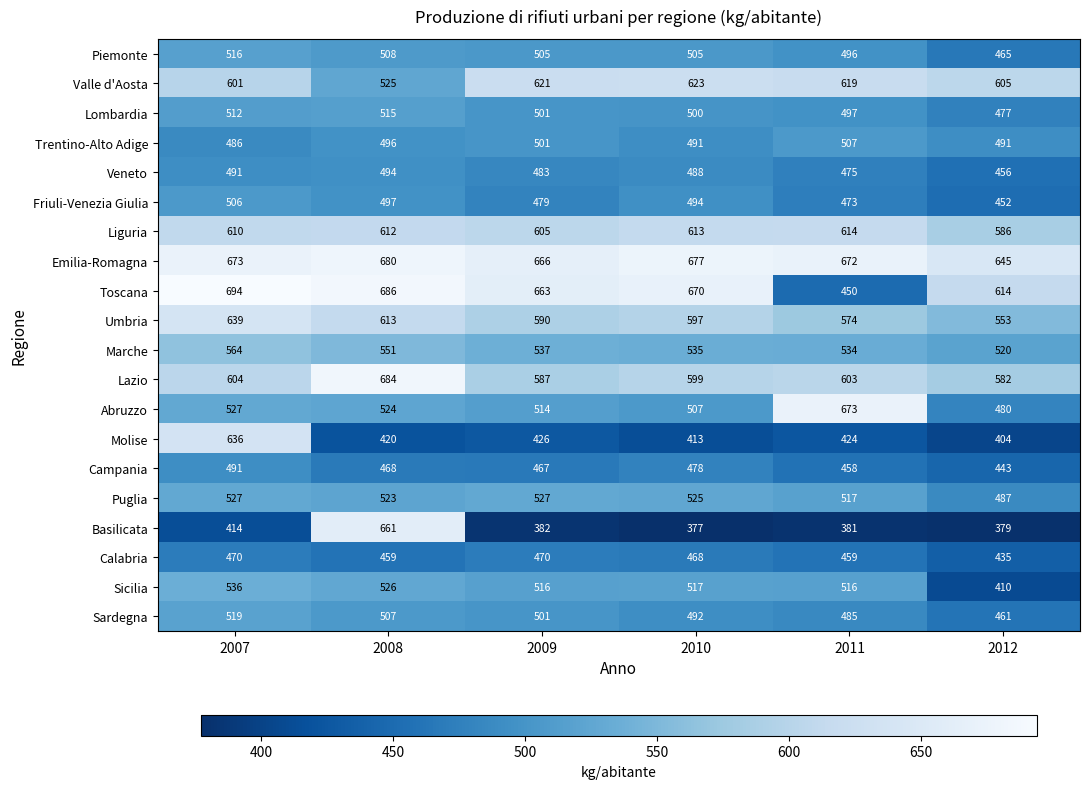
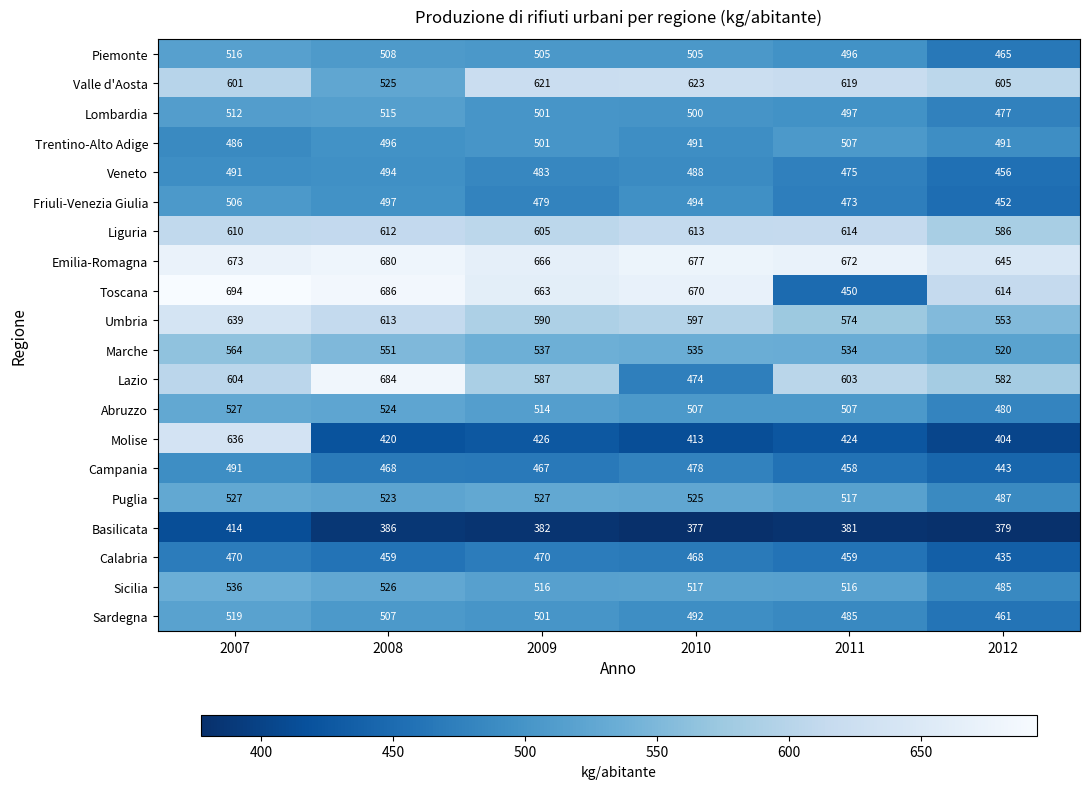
Lazio, 2010: 599 -> 474
Abruzzo, 2011: 673 -> 507
Basilicata, 2008: 661 -> 386
Sicilia, 2012: 410 -> 485
